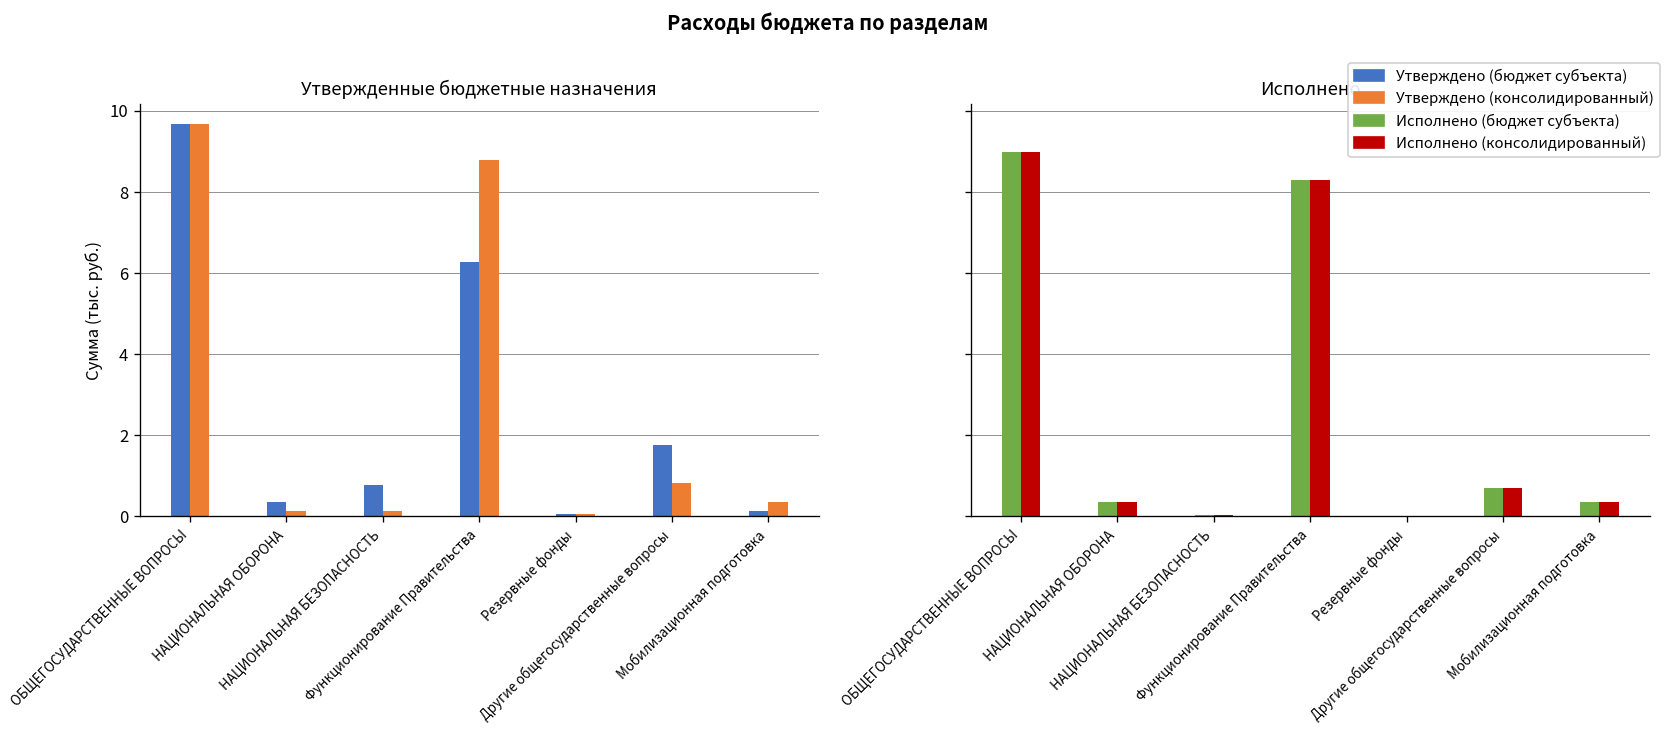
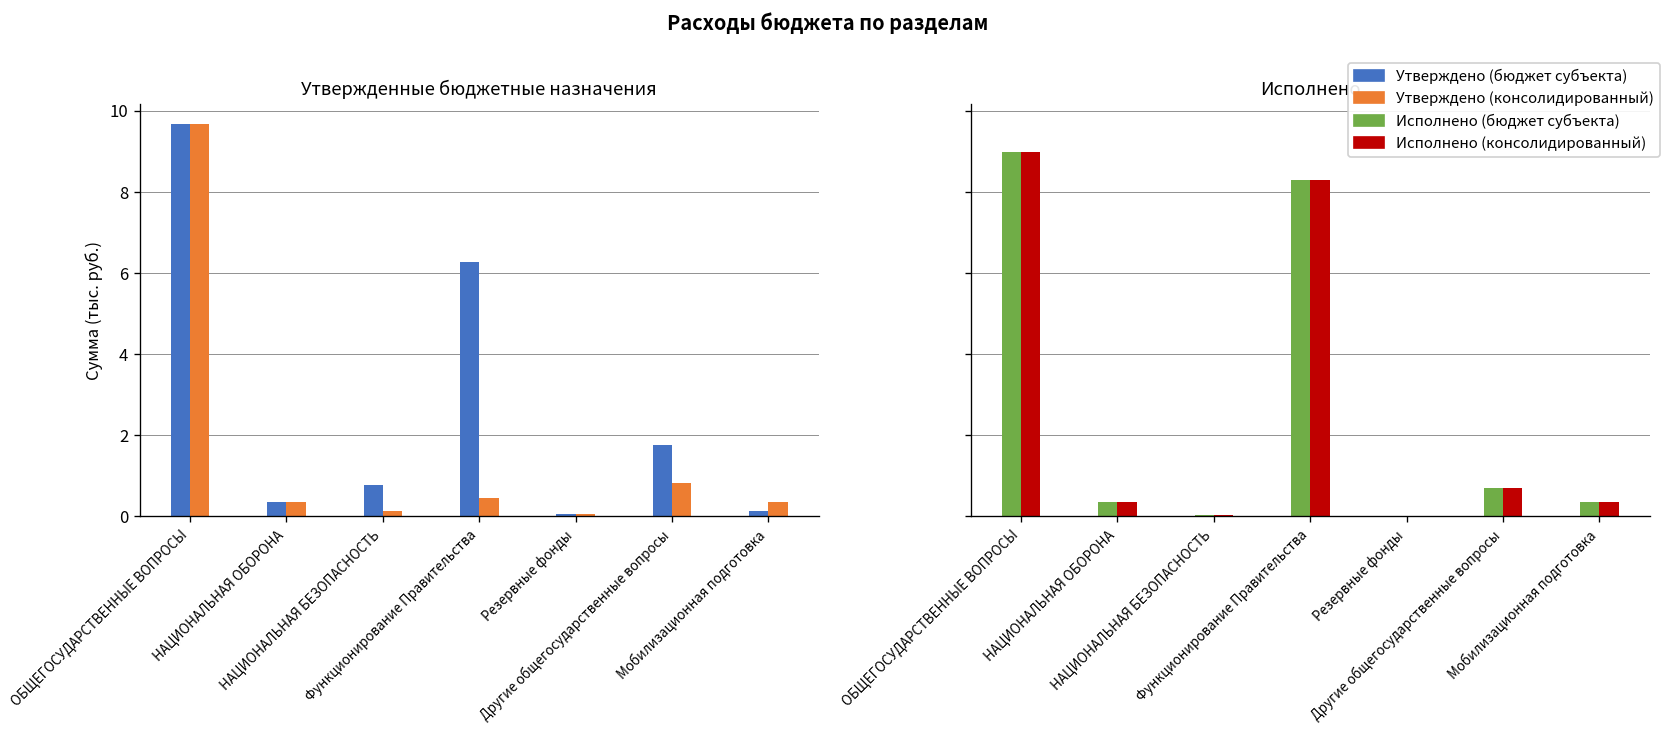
Утвержденные бюджетные назначения, Утверждено (консолидированный), НАЦИОНАЛЬНАЯ ОБОРОНА: 0.1 -> 0.4
Утвержденные бюджетные назначения, Утверждено (консолидированный), Функционирование Правительства: 8.8 -> 0.4
